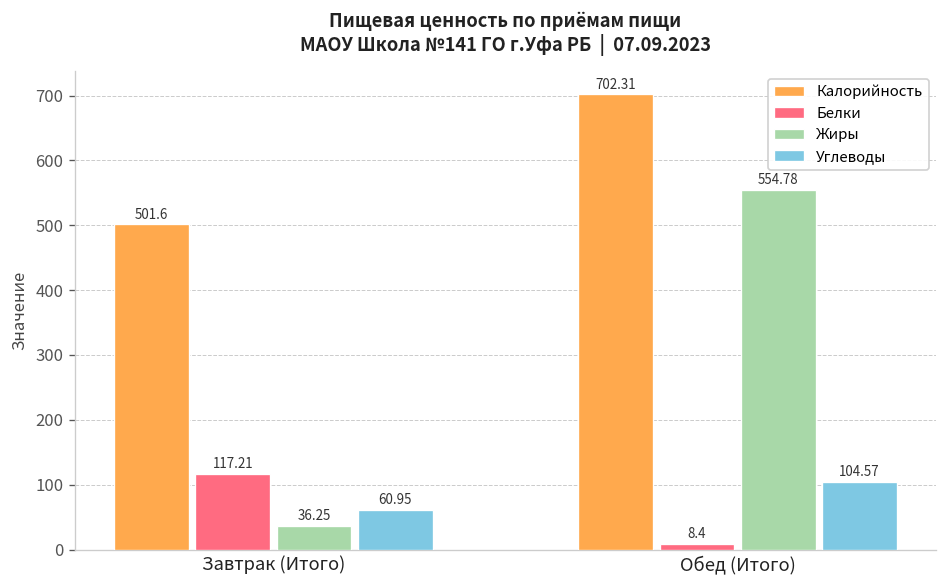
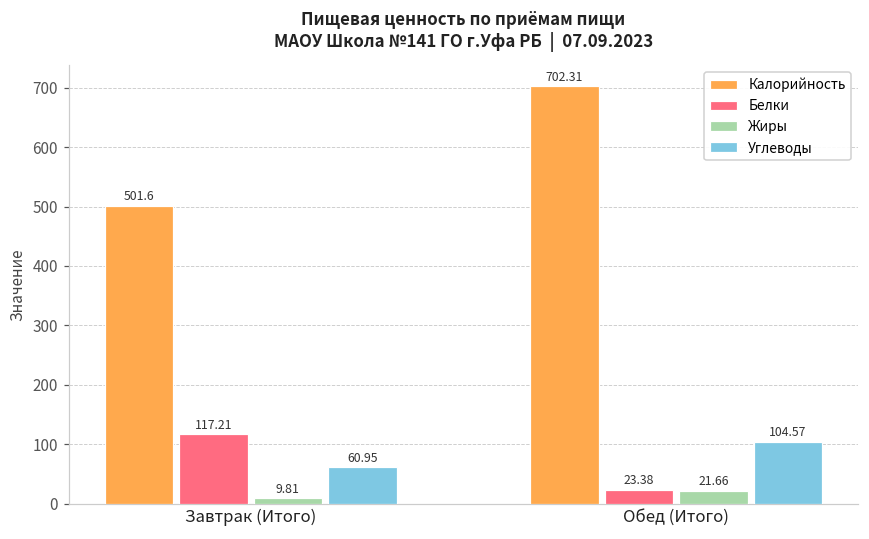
Жиры, Завтрак (Итого): 36.25 -> 9.81
Белки, Обед (Итого): 8.4 -> 23.38
Жиры, Обед (Итого): 554.78 -> 21.66
